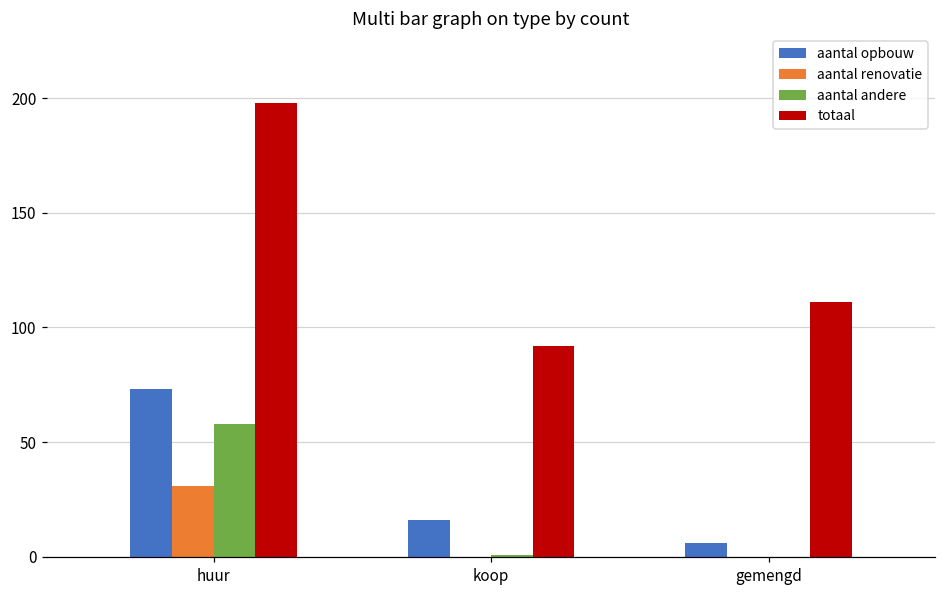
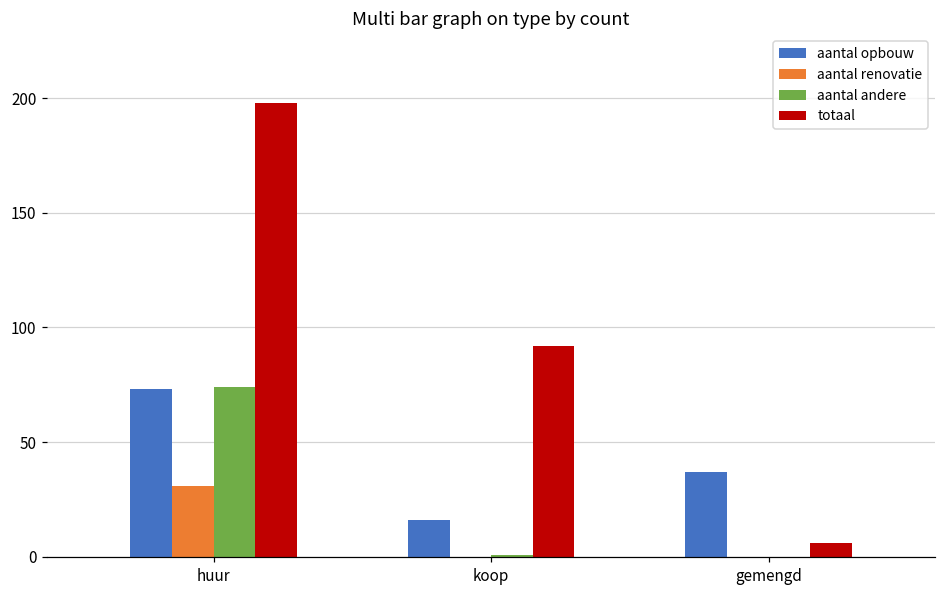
aantal andere, huur: 58 -> 74
aantal opbouw, gemengd: 6 -> 37
totaal, gemengd: 111 -> 6
